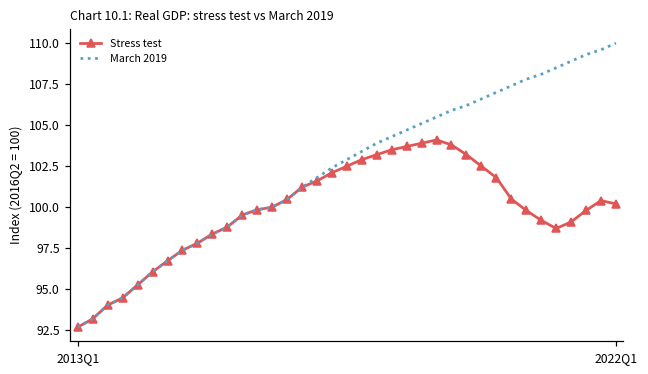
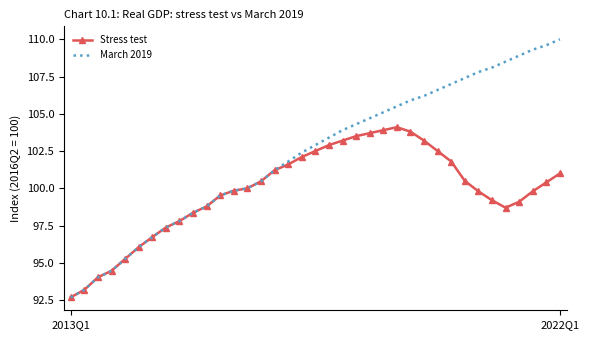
Stress test, 2022Q1: 100.2 -> 101.0
